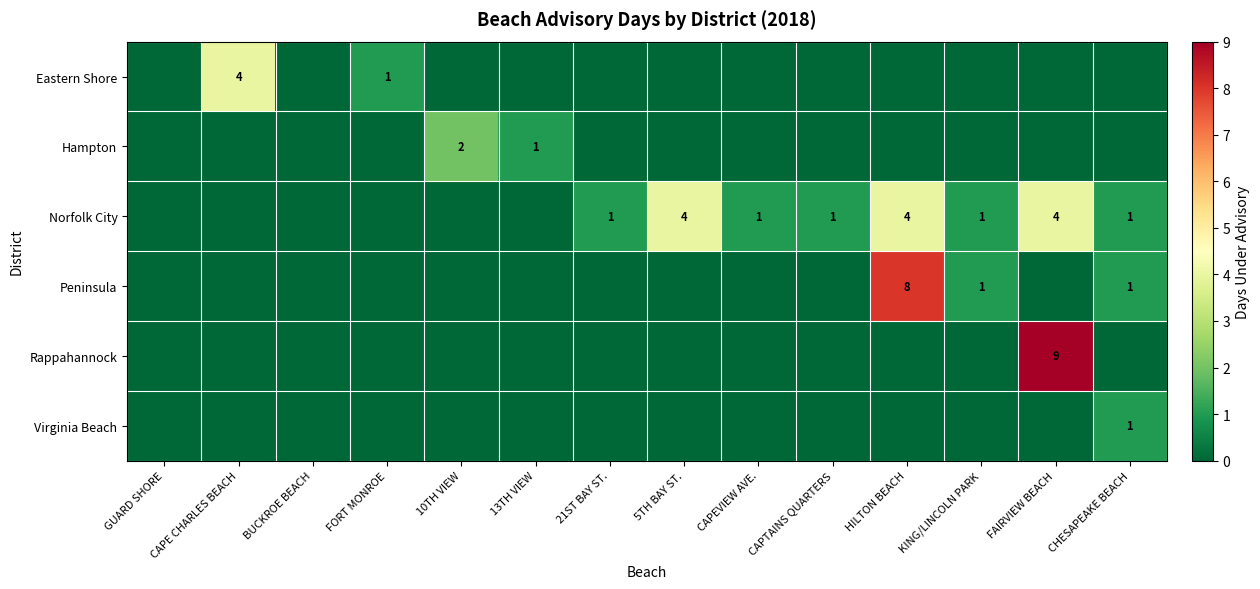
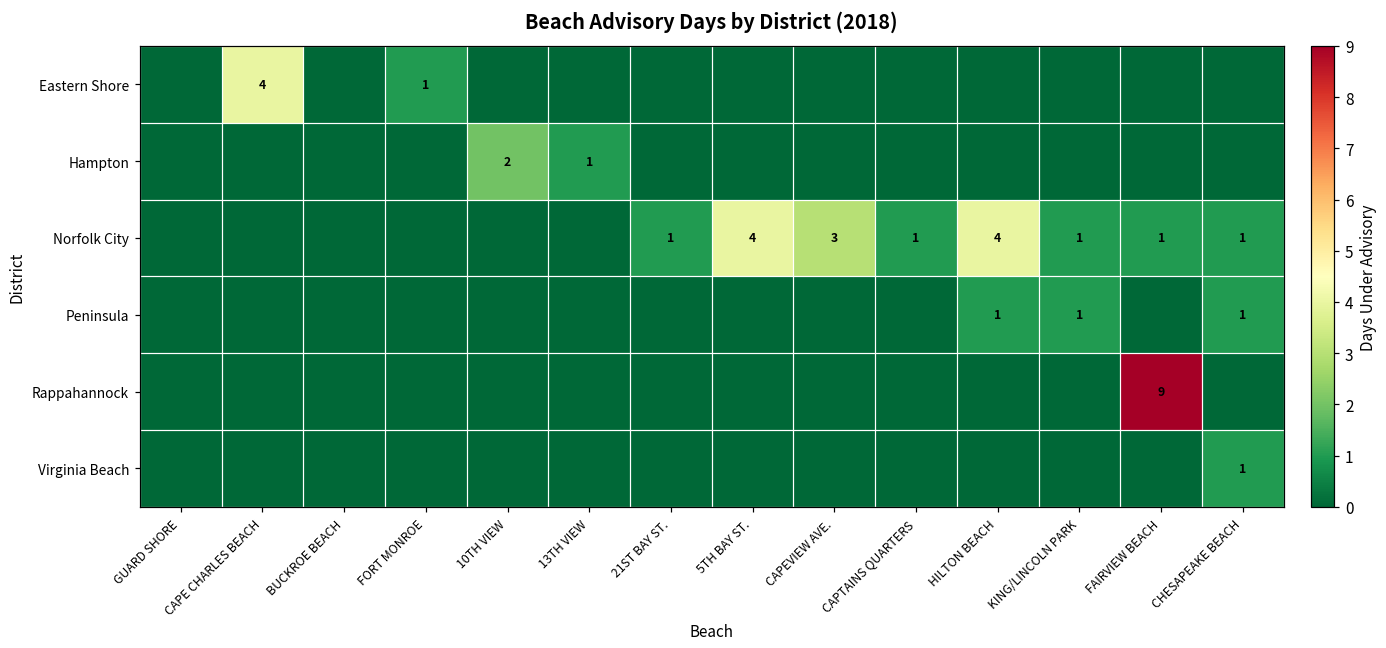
Norfolk City, CAPEVIEW AVE.: 1 -> 3
Norfolk City, FAIRVIEW BEACH: 4 -> 1
Peninsula, HILTON BEACH: 8 -> 1
